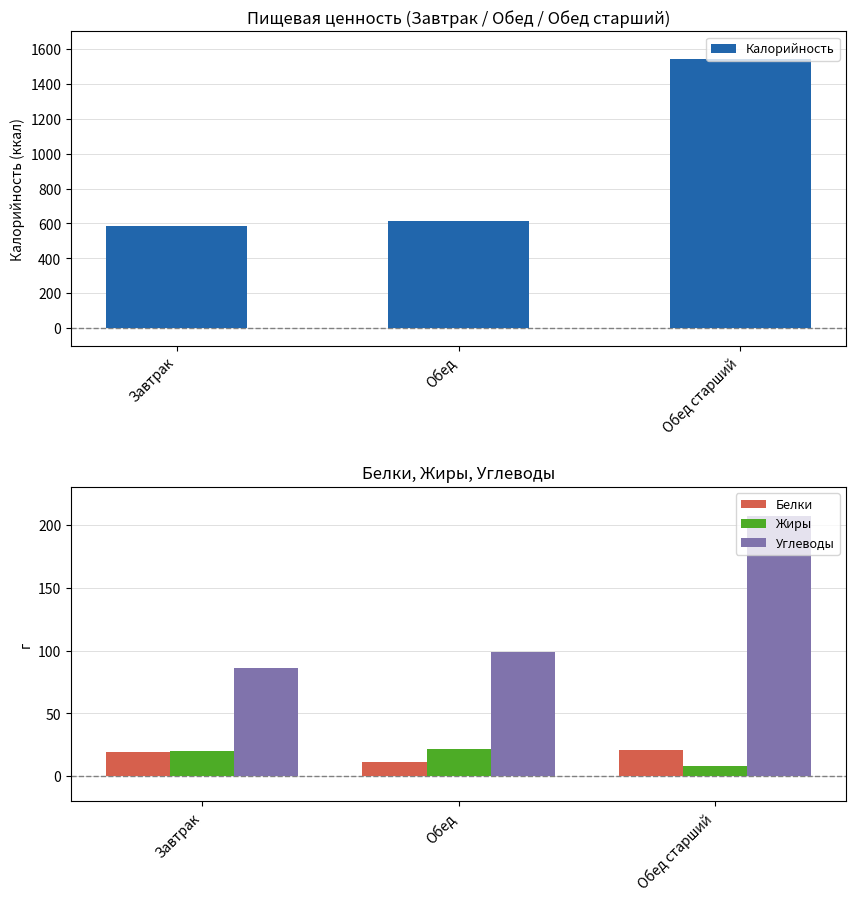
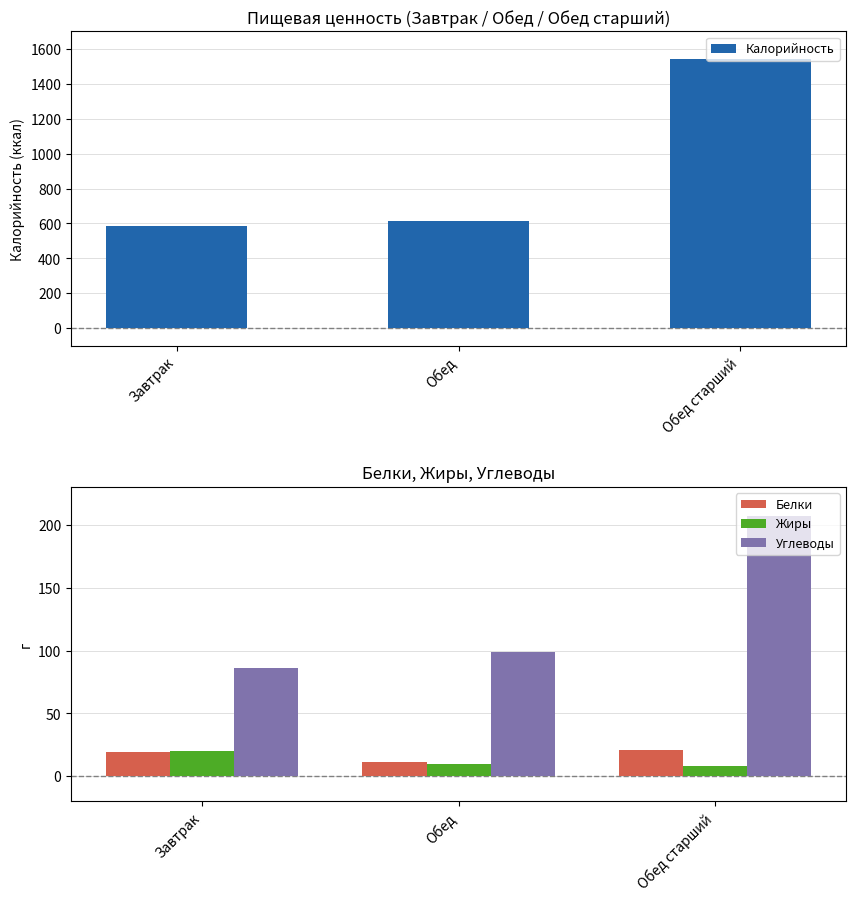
Белки, Жиры, Углеводы, Жиры, Обед: 22 -> 10
